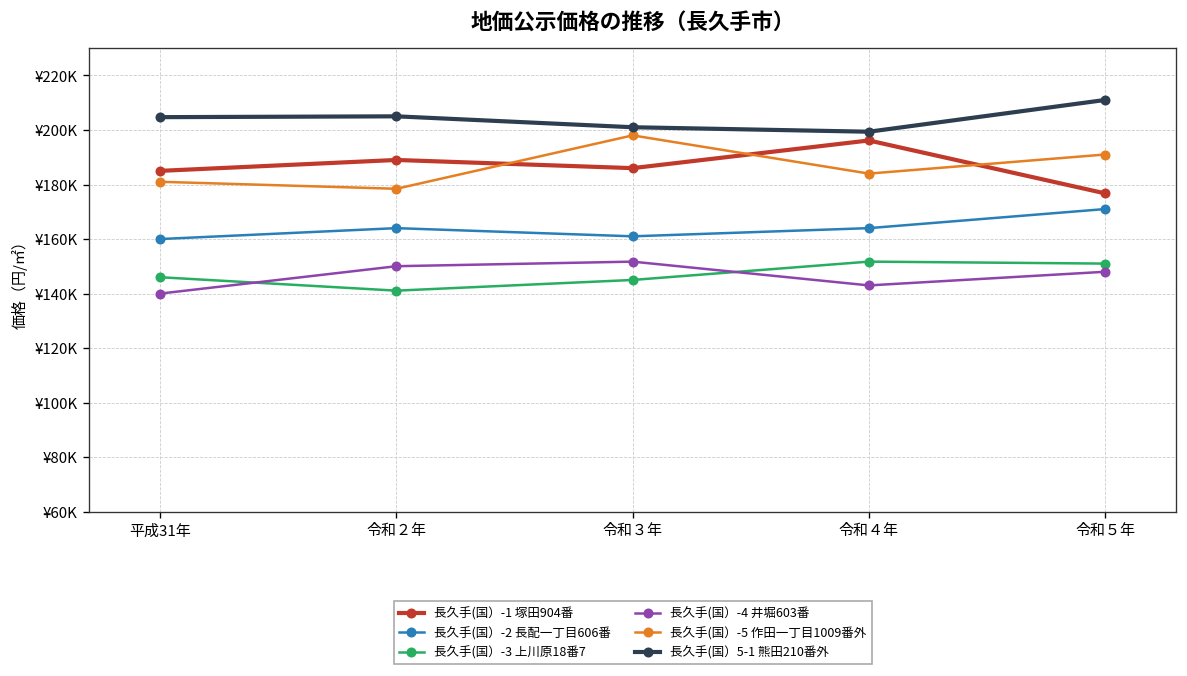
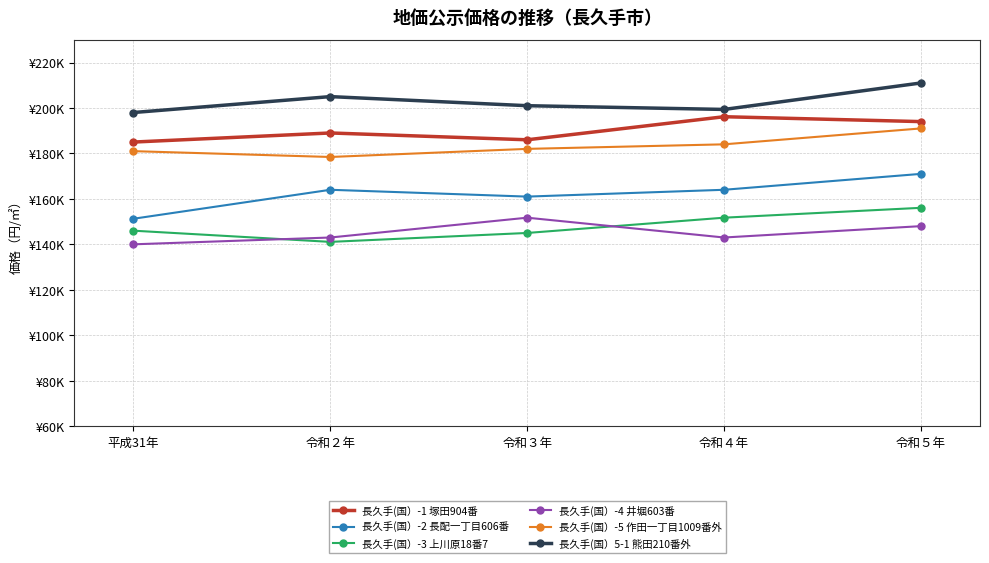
長久手(国）-2 長配一丁目606番, 平成31年: ¥160000 -> ¥151000
長久手(国）5-1 熊田210番外, 平成31年: ¥205000 -> ¥198000
長久手(国）-4 井堀603番, 令和２年: ¥150000 -> ¥143000
長久手(国）-5 作田一丁目1009番外, 令和３年: ¥198000 -> ¥182000
長久手(国）-1 塚田904番, 令和５年: ¥177000 -> ¥194000
長久手(国）-3 上川原18番7, 令和５年: ¥151000 -> ¥156000
